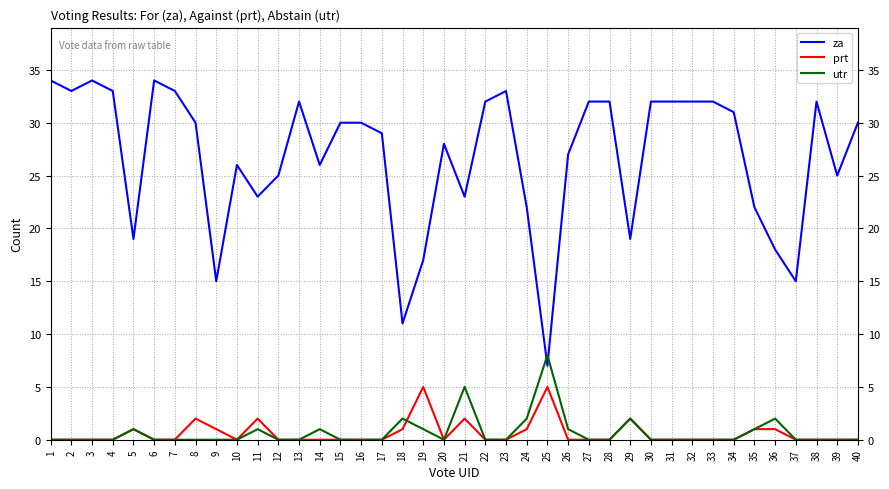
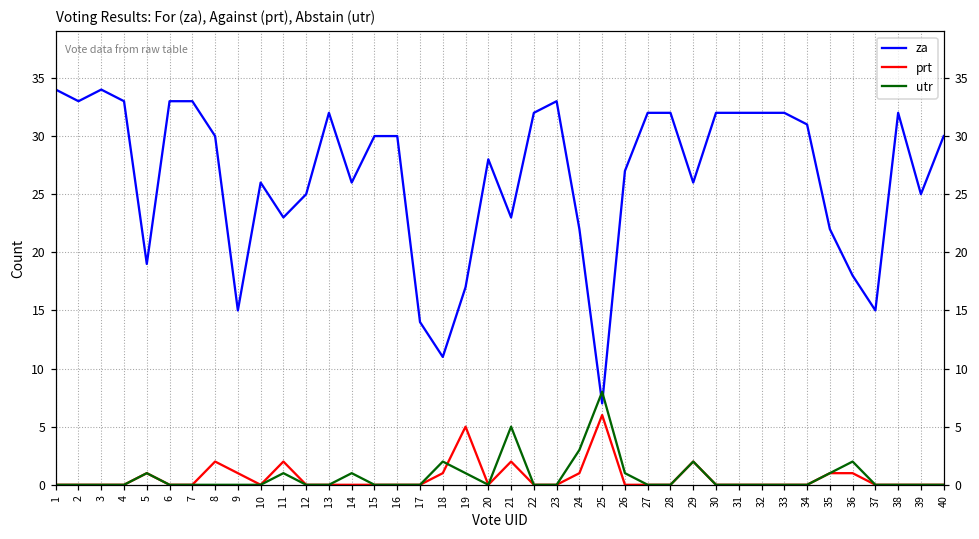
za, 6: 34 -> 33
za, 17: 29 -> 14
utr, 24: 2 -> 3
prt, 25: 5 -> 6
za, 29: 19 -> 26
